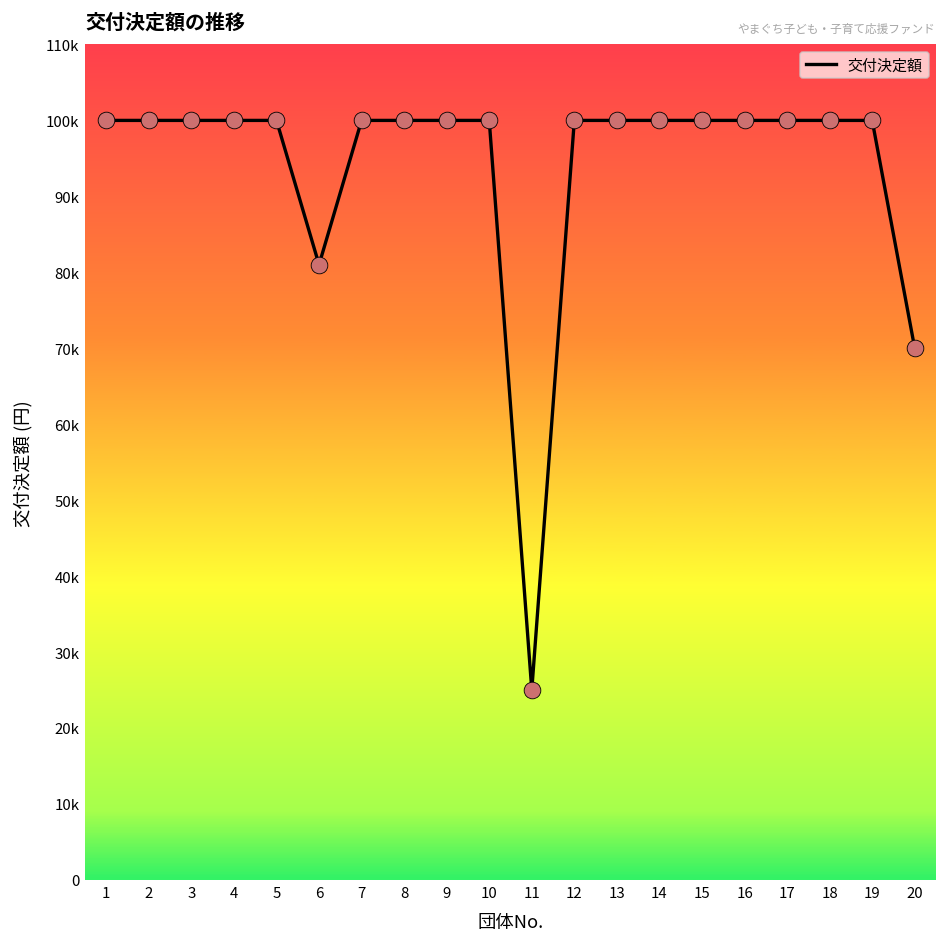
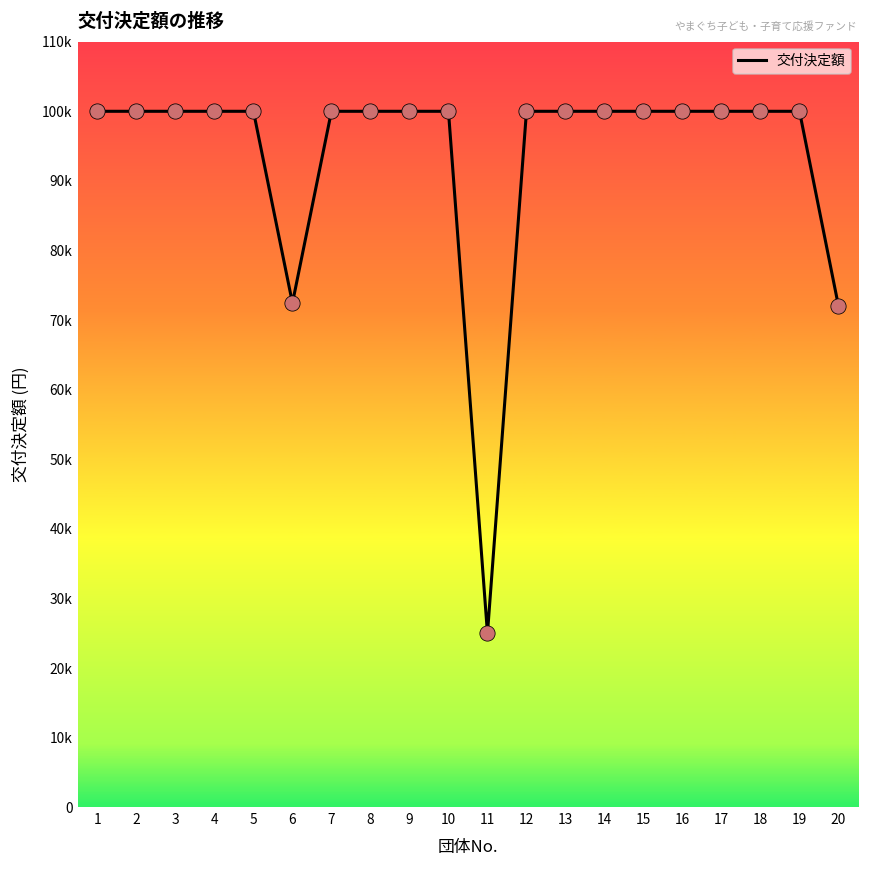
6: 81000 -> 72000
20: 70000 -> 72000
